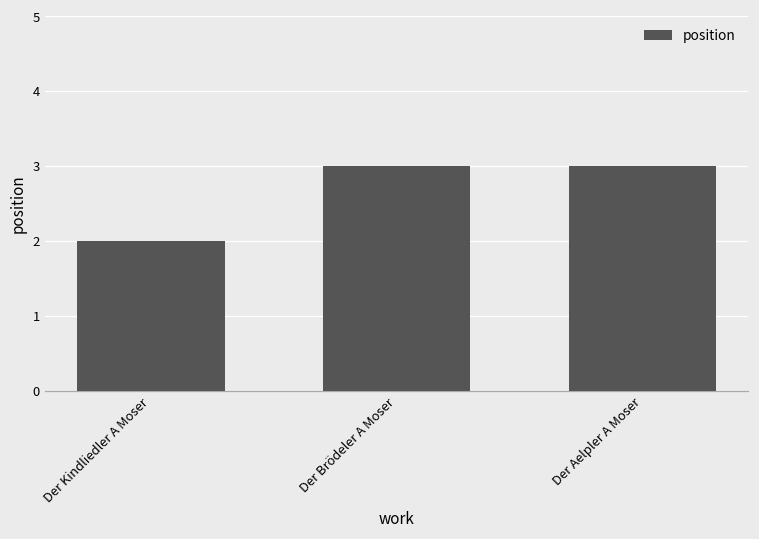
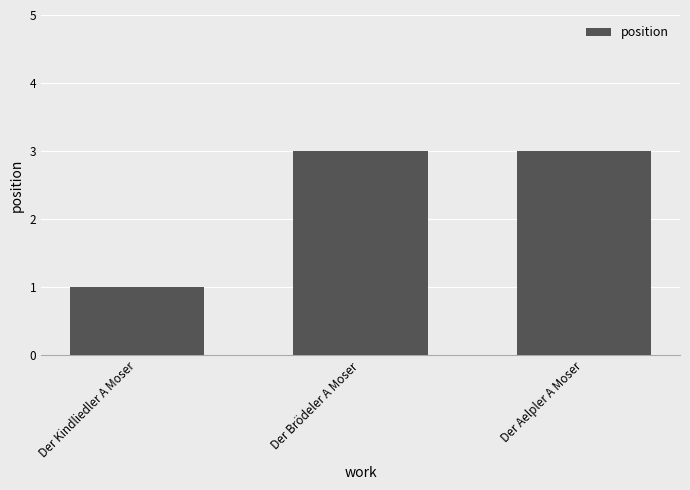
Der Kindliedler A Moser: 2 -> 1
